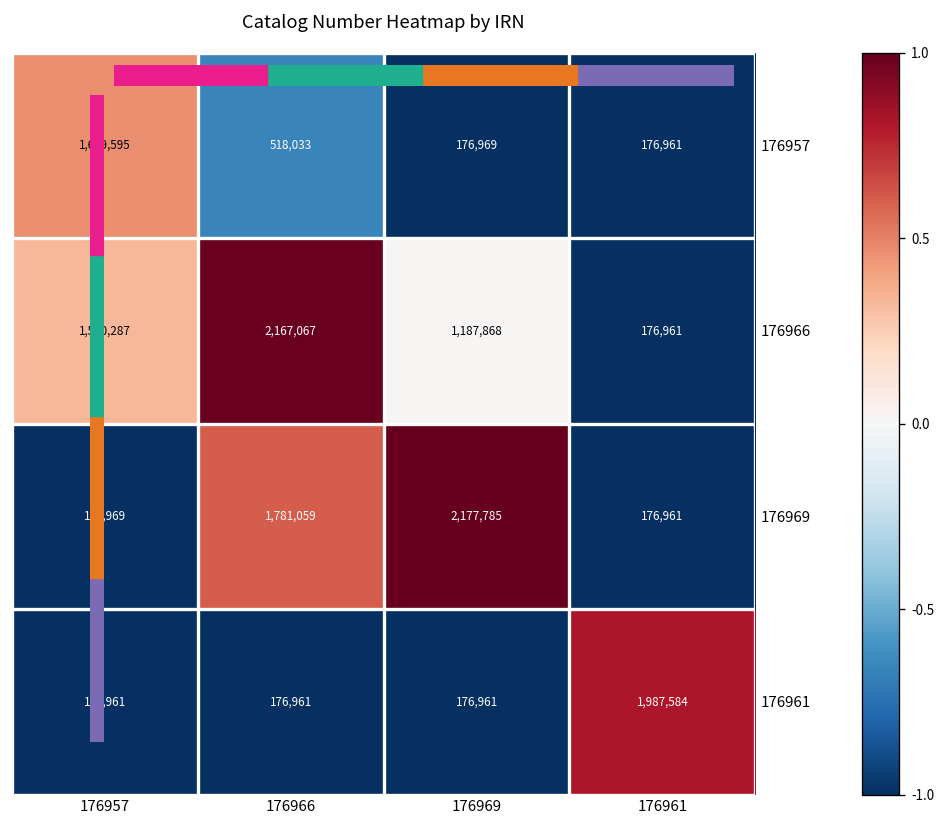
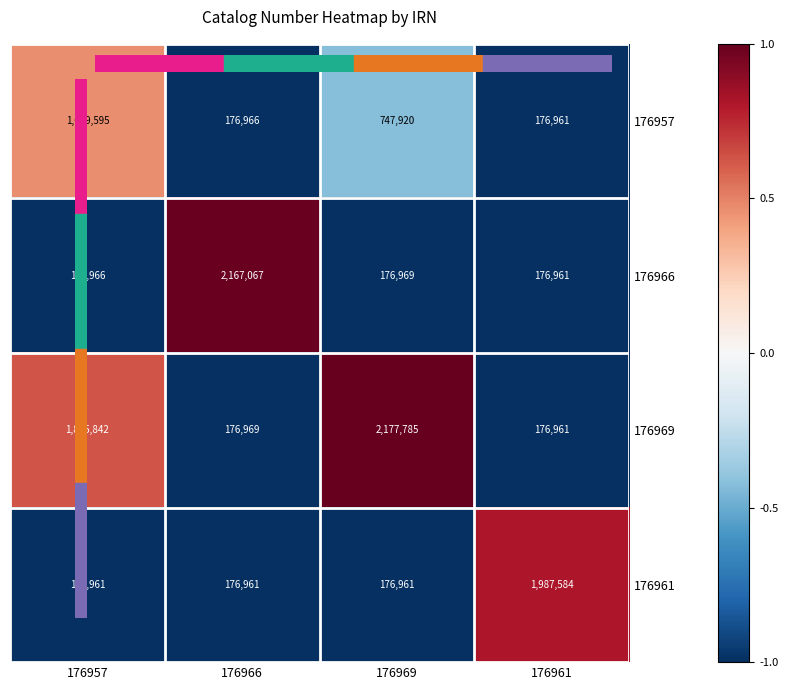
176957, 176966: 518,033 -> 176,966
176957, 176969: 176,969 -> 747,920
176966, 176957: 1,510,287 -> 176,966
176966, 176969: 1,187,868 -> 176,969
176969, 176957: 176,969 -> 1,805,842
176969, 176966: 1,781,059 -> 176,969
